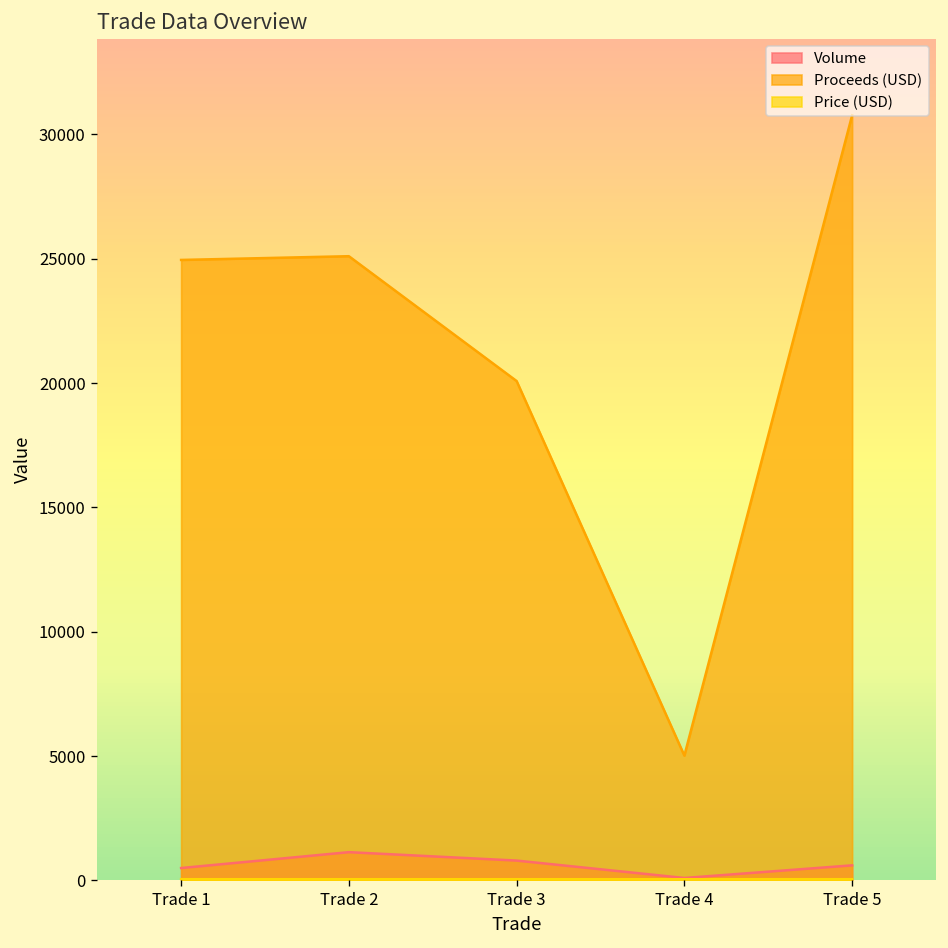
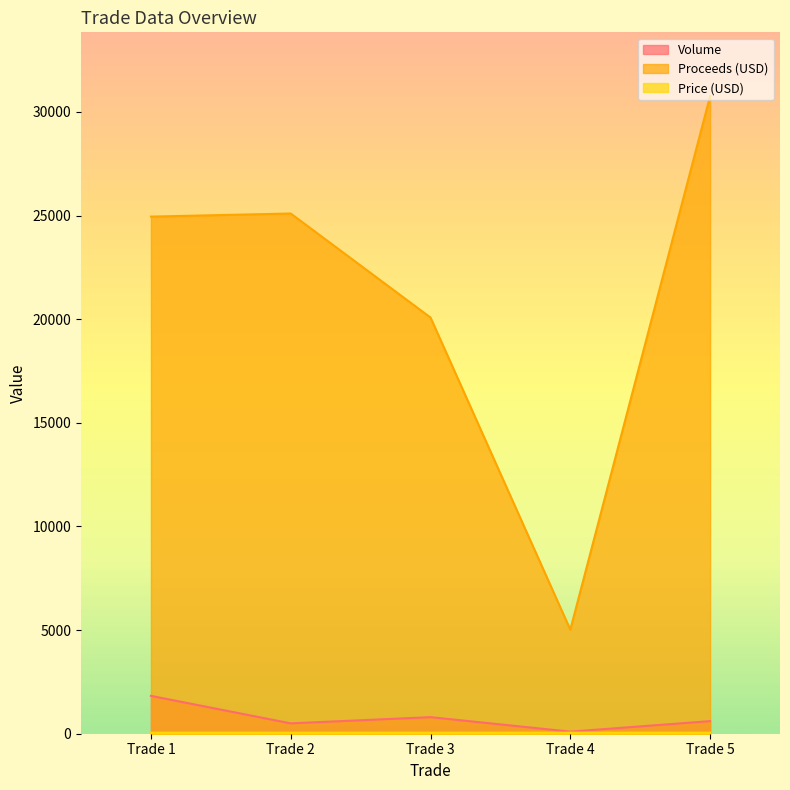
Volume, Trade 1: 500 -> 1800
Volume, Trade 2: 1100 -> 500
